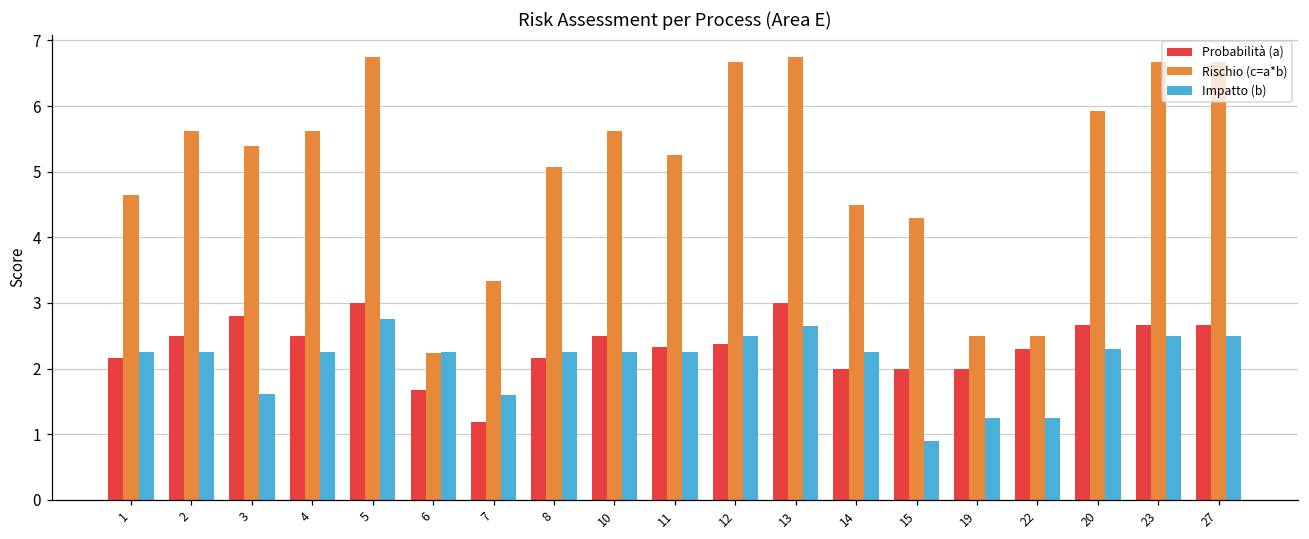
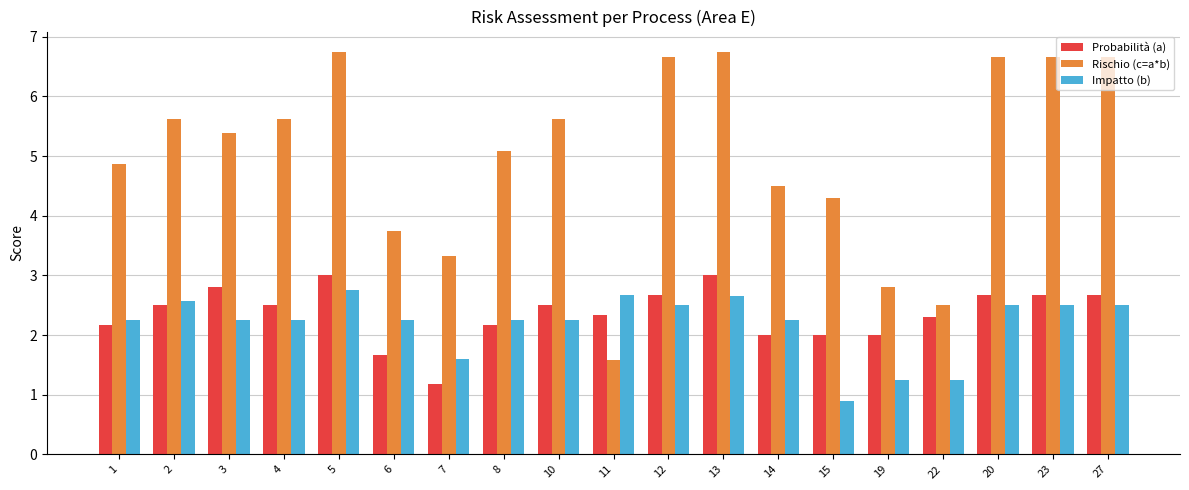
Rischio (c=a*b), 1: 4.7 -> 4.9
Impatto (b), 2: 2.3 -> 2.6
Impatto (b), 3: 1.6 -> 2.3
Rischio (c=a*b), 6: 2.2 -> 3.8
Rischio (c=a*b), 11: 5.3 -> 1.6
Impatto (b), 11: 2.3 -> 2.7
Probabilità (a), 12: 2.4 -> 2.7
Rischio (c=a*b), 19: 2.5 -> 2.8
Rischio (c=a*b), 20: 5.9 -> 6.7
Impatto (b), 20: 2.3 -> 2.5
